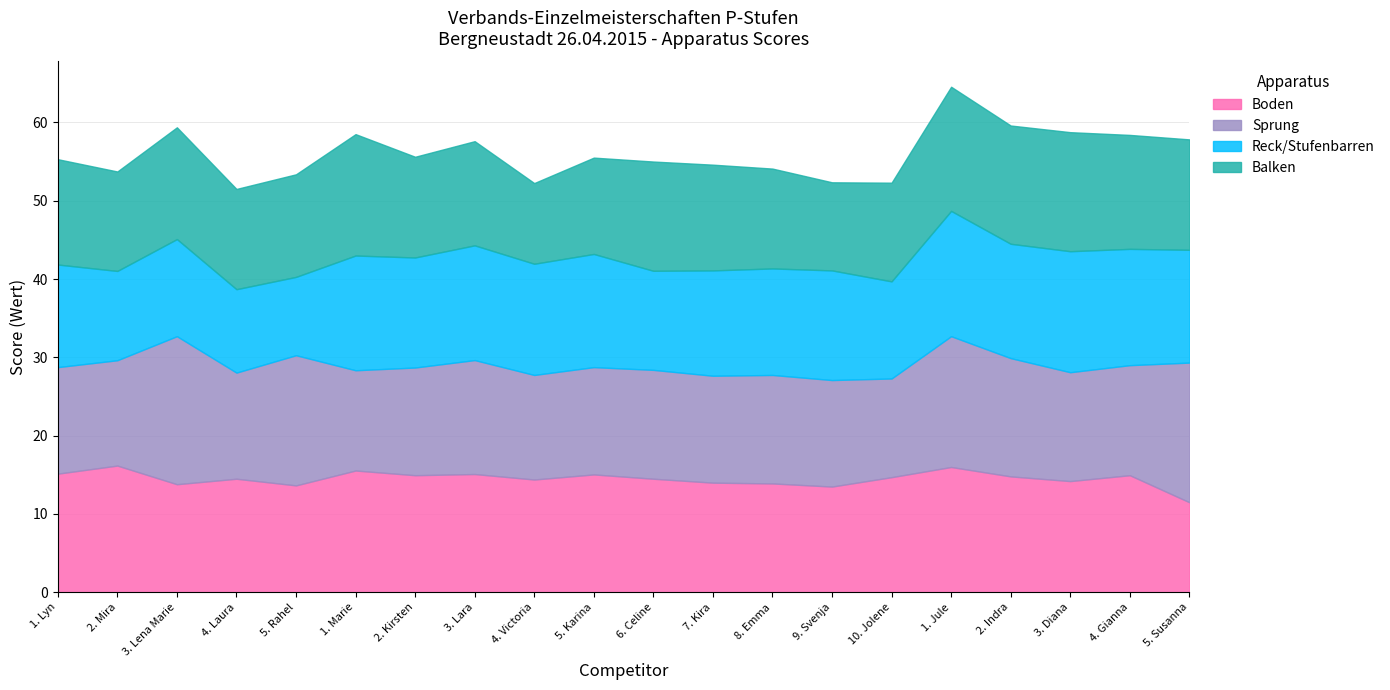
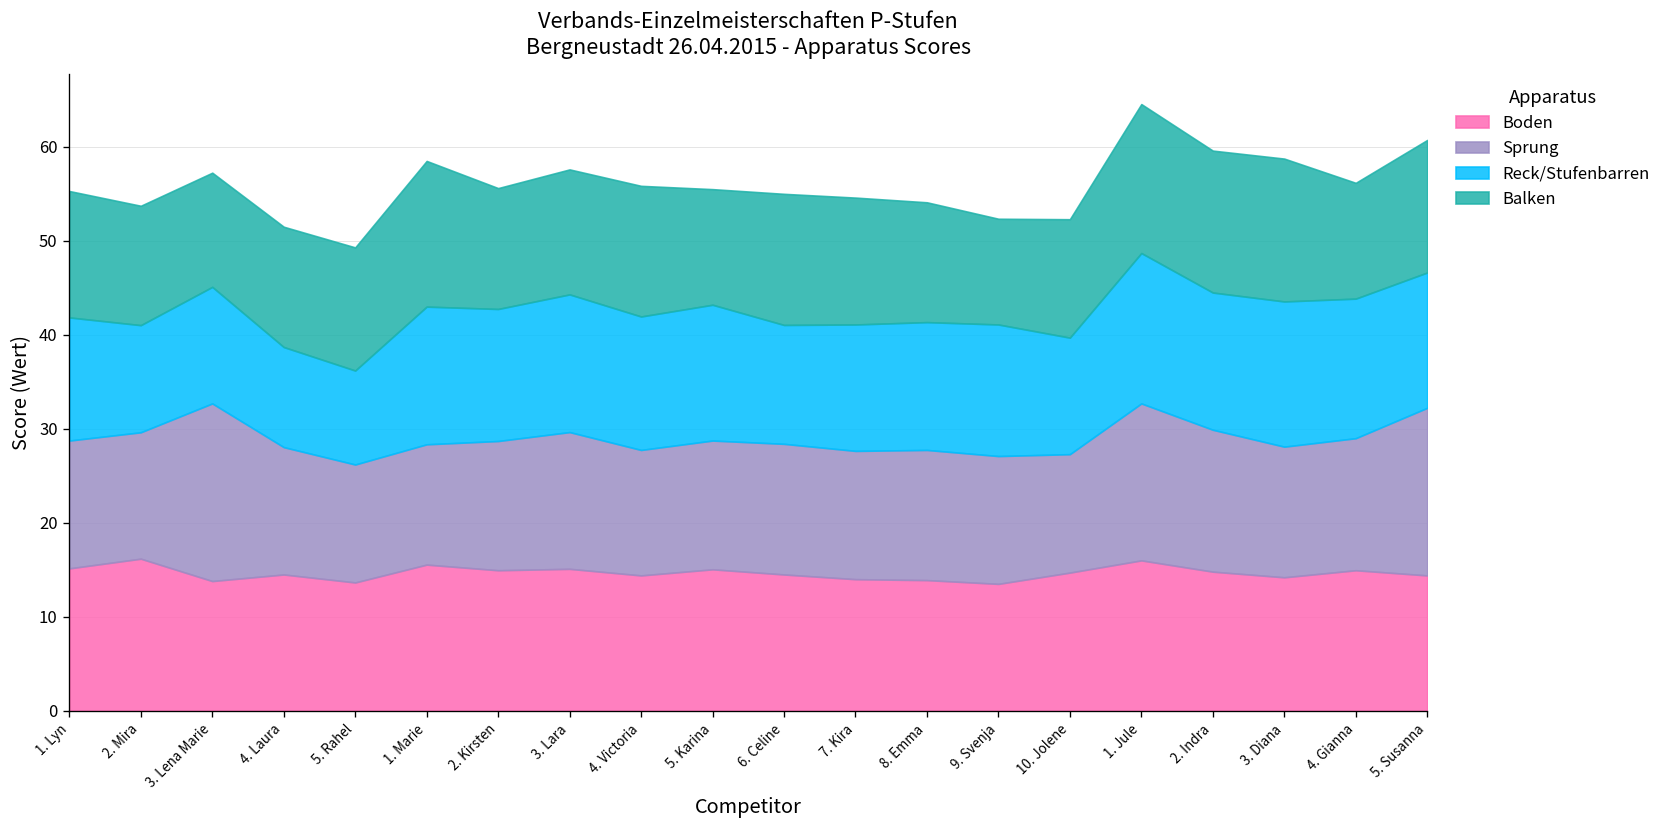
Balken, 3. Lena Marie: 14 -> 12
Sprung, 5. Rahel: 17 -> 13
Balken, 4. Victoria: 10 -> 14
Balken, 4. Gianna: 15 -> 12
Boden, 5. Susanna: 12 -> 14
